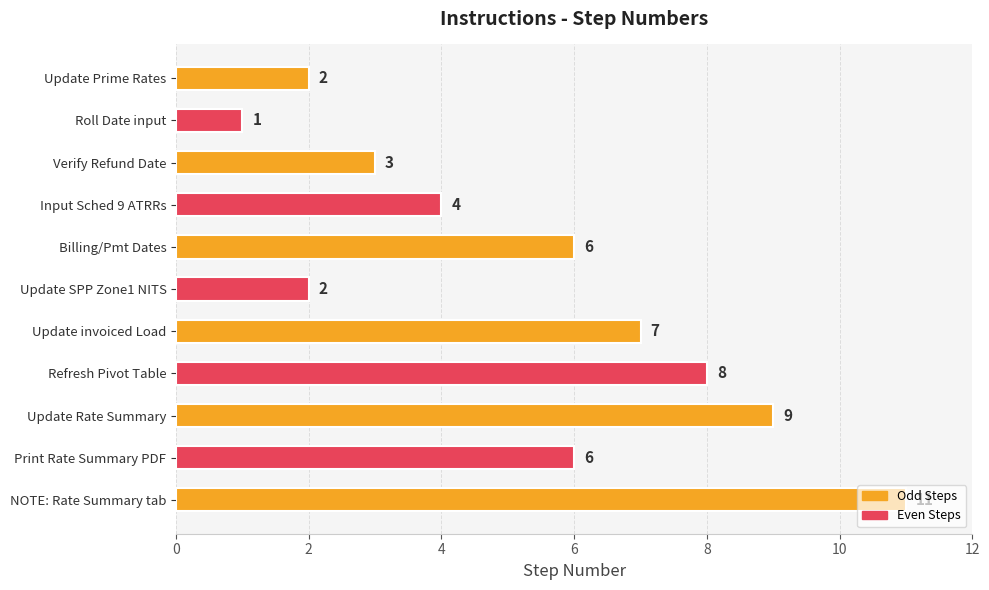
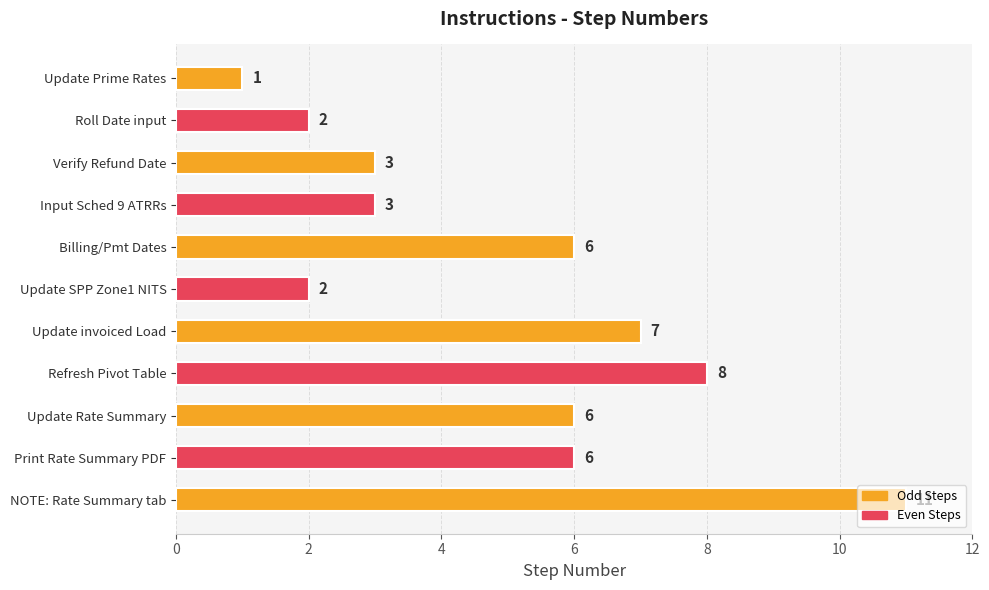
Update Prime Rates: 2 -> 1
Roll Date input: 1 -> 2
Input Sched 9 ATRRs: 4 -> 3
Update Rate Summary: 9 -> 6
